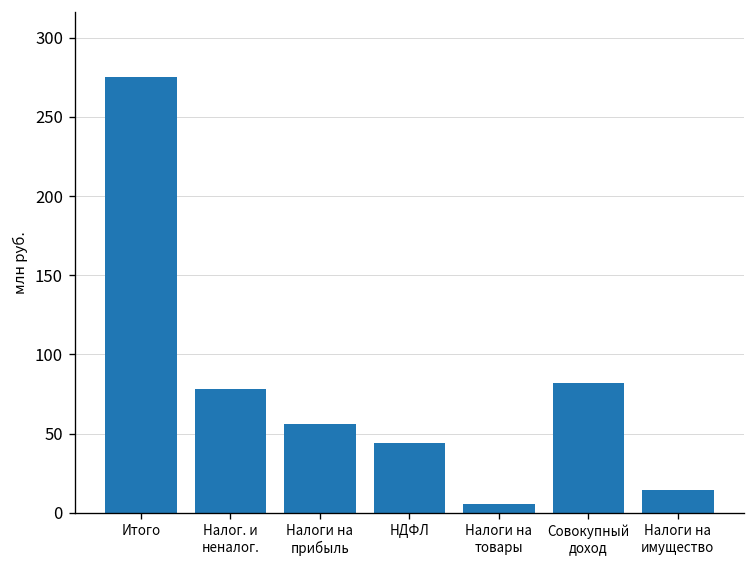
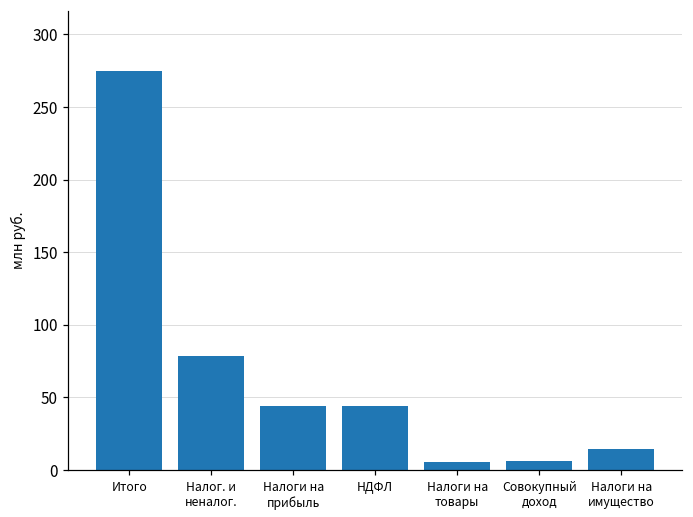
Налоги на прибыль: 56 -> 44
Совокупный доход: 82 -> 6
